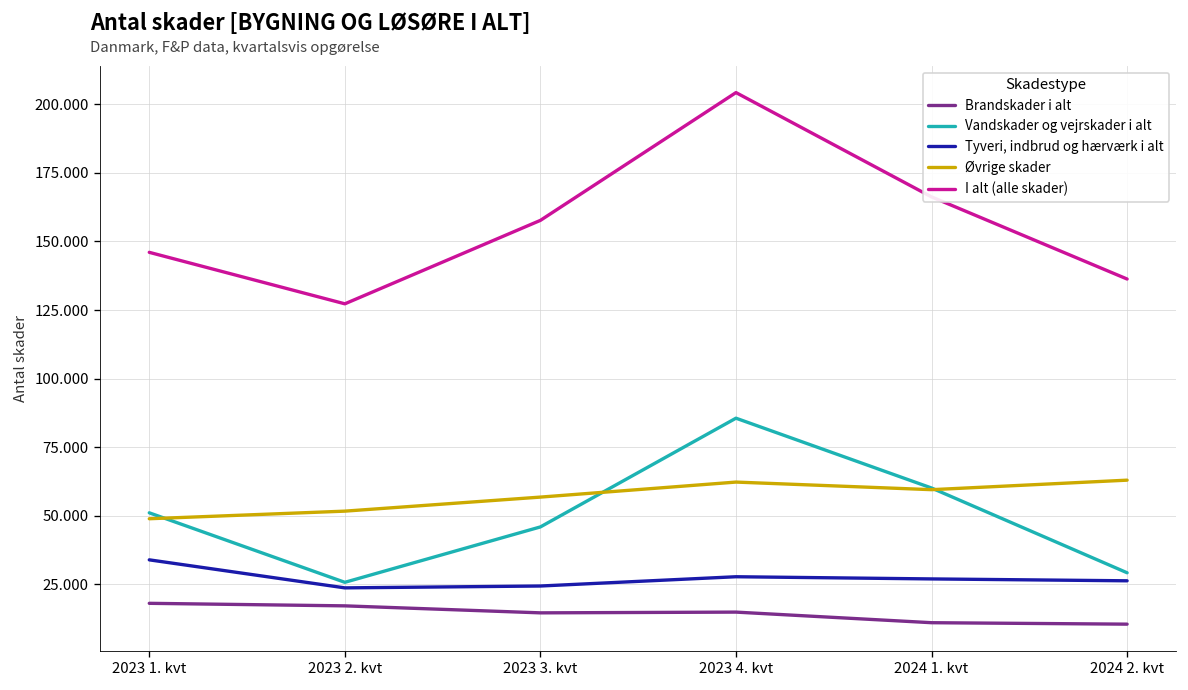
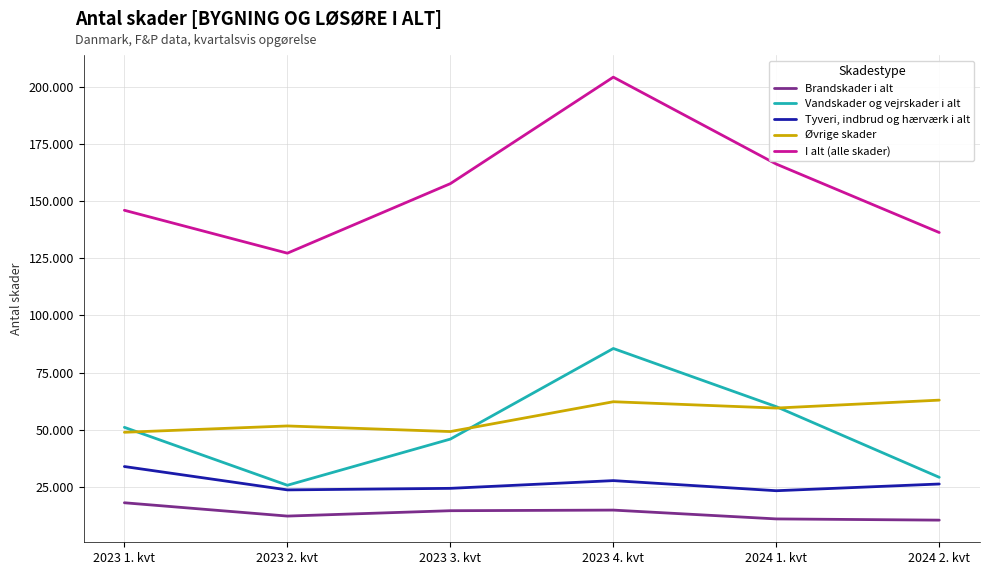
Brandskader i alt, 2023 2. kvt: 17 -> 12
Øvrige skader, 2023 3. kvt: 57 -> 49
Tyveri, indbrud og hærværk i alt, 2024 1. kvt: 27 -> 23
